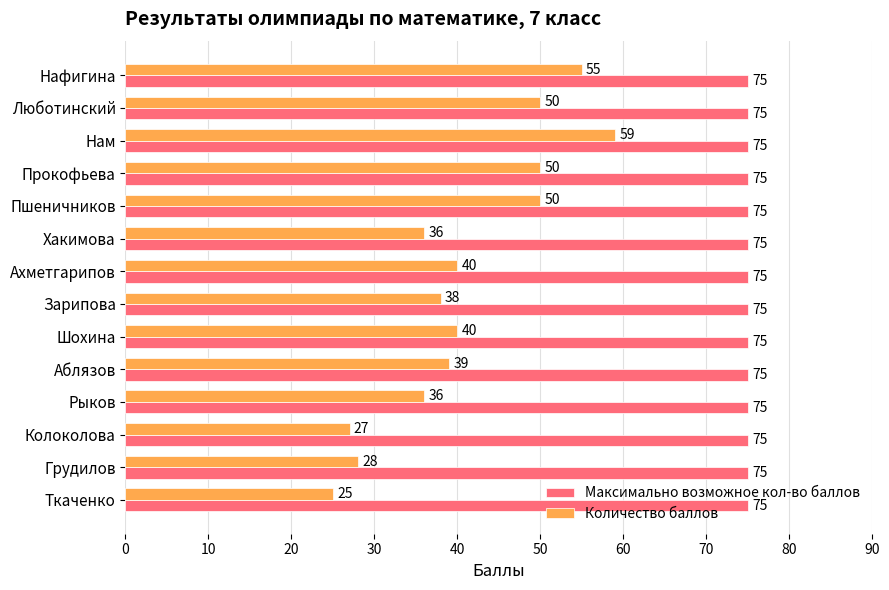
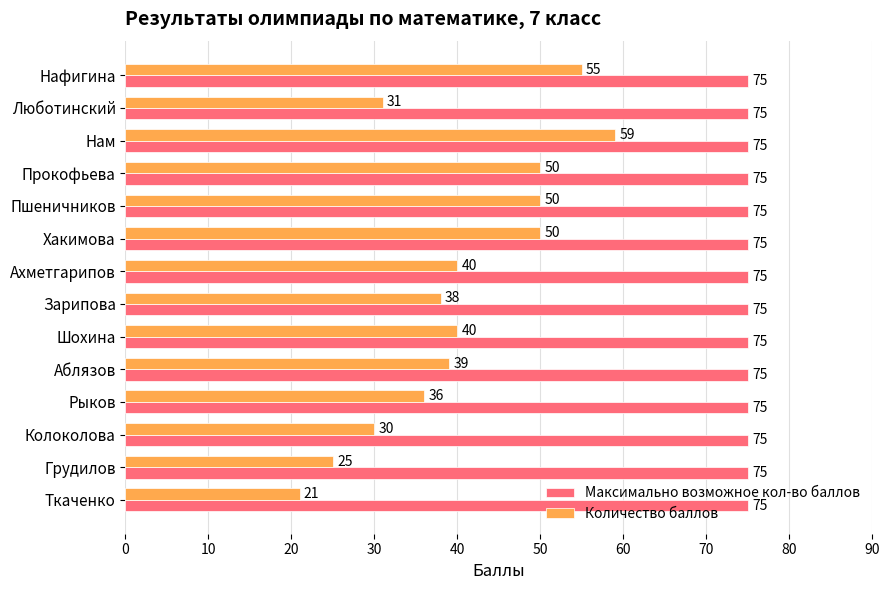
Количество баллов, Люботинский: 50 -> 31
Количество баллов, Хакимова: 36 -> 50
Количество баллов, Колоколова: 27 -> 30
Количество баллов, Грудилов: 28 -> 25
Количество баллов, Ткаченко: 25 -> 21
